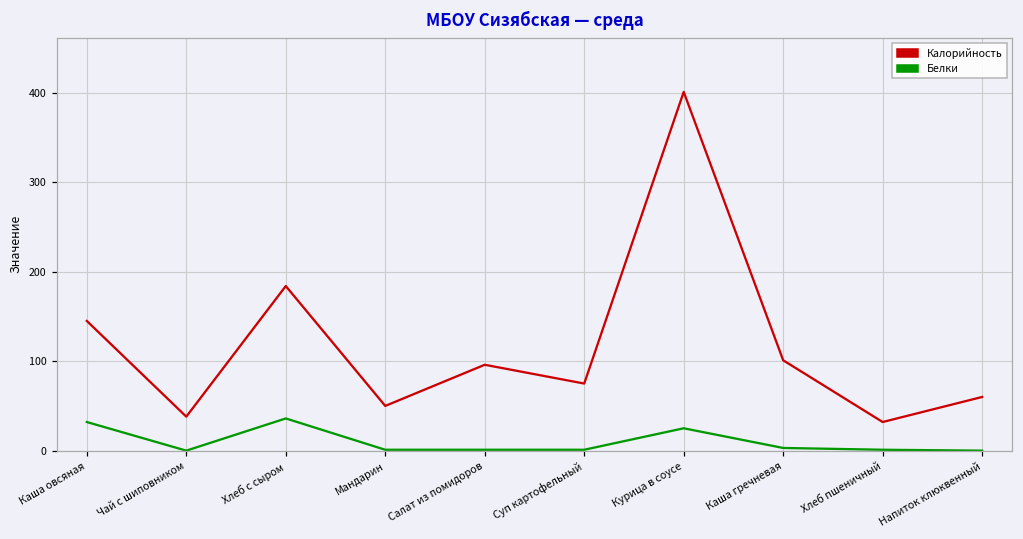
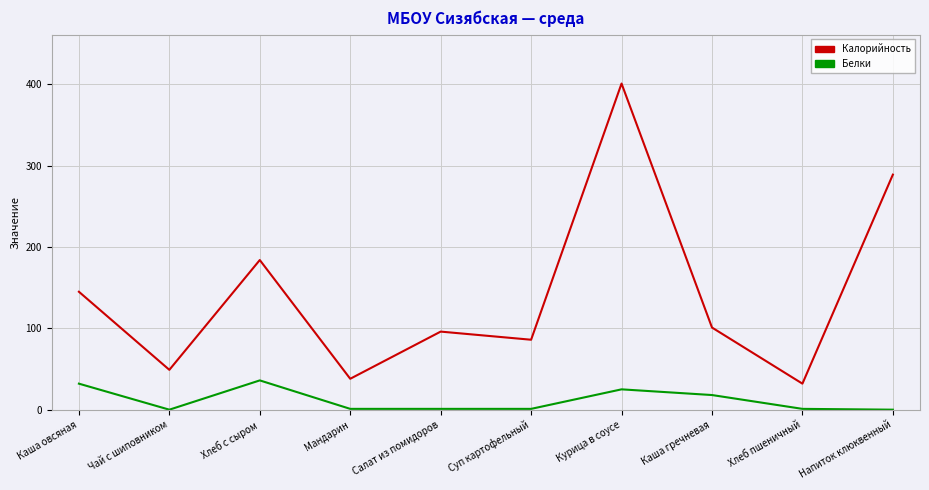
Калорийность, Чай с шиповником: 40 -> 50
Калорийность, Мандарин: 50 -> 40
Калорийность, Суп картофельный: 80 -> 90
Белки, Каша гречневая: 0 -> 20
Калорийность, Напиток клюквенный: 60 -> 290
